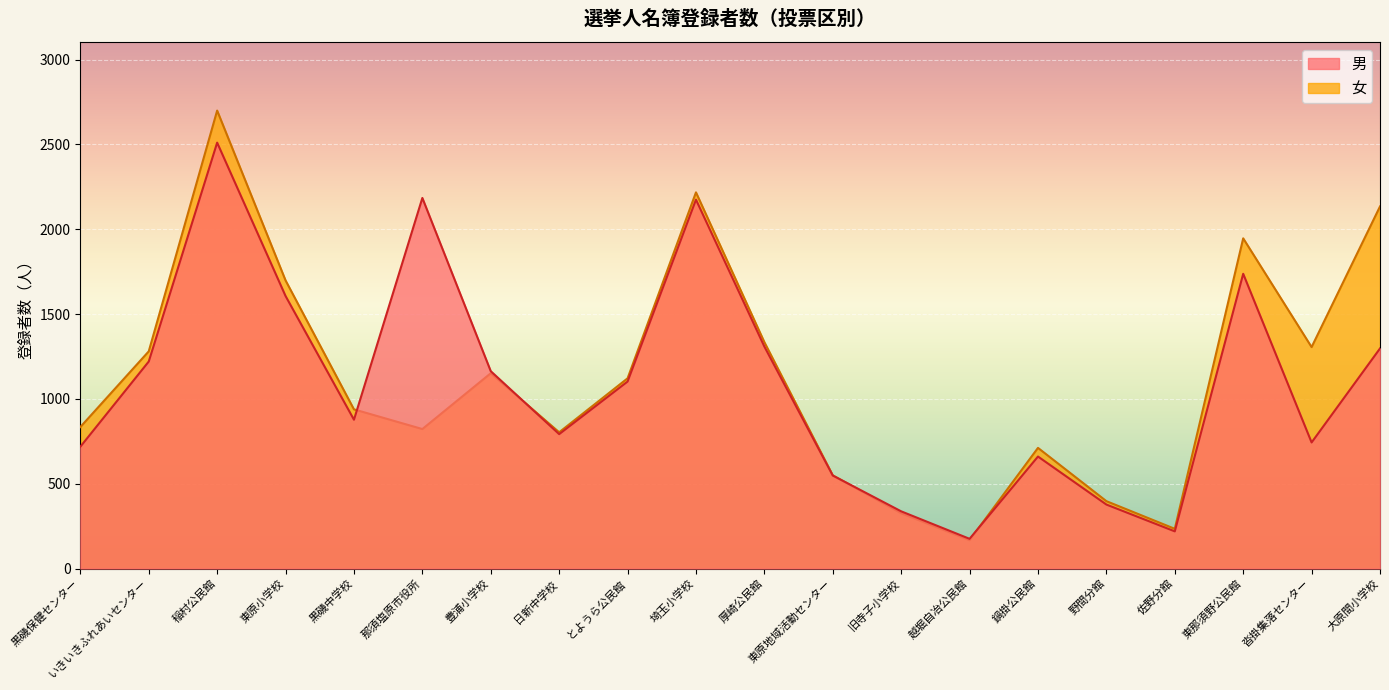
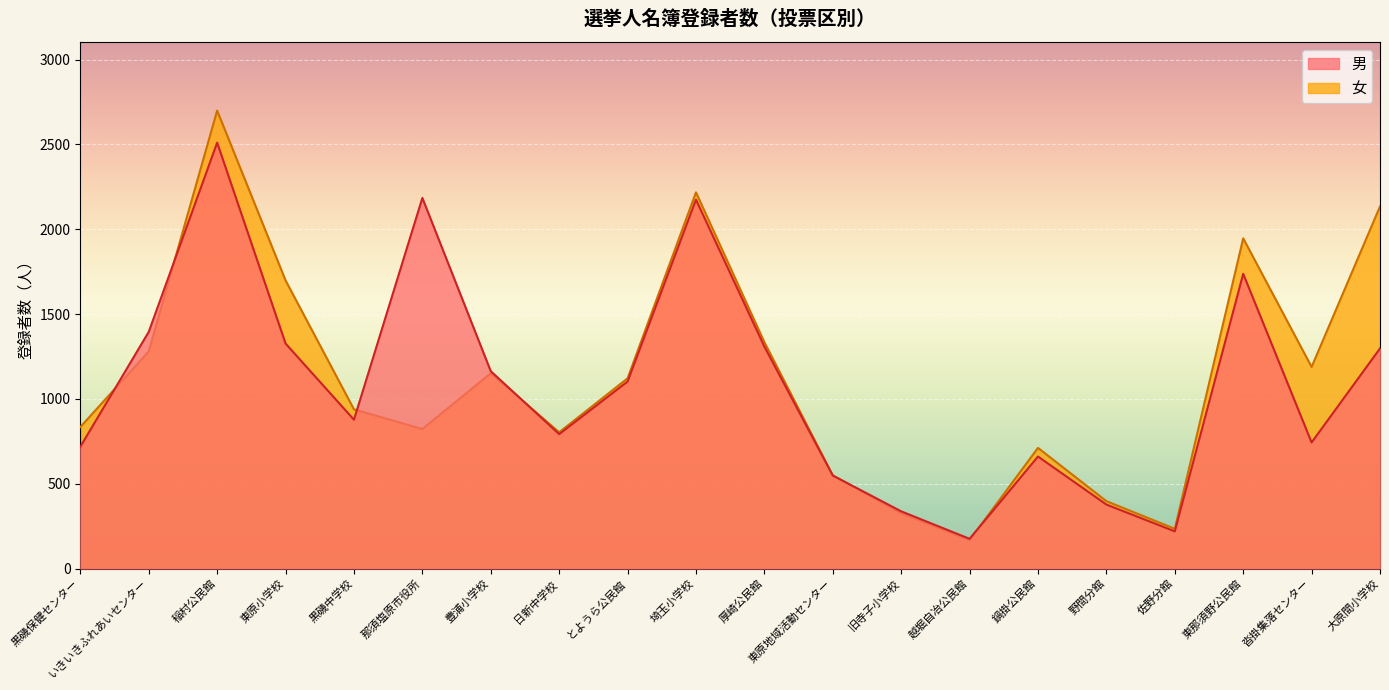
男, いきいきふれあいセンター: 1220 -> 1400
男, 東原小学校: 1610 -> 1330
女, 沓掛集落センター: 1310 -> 1190
